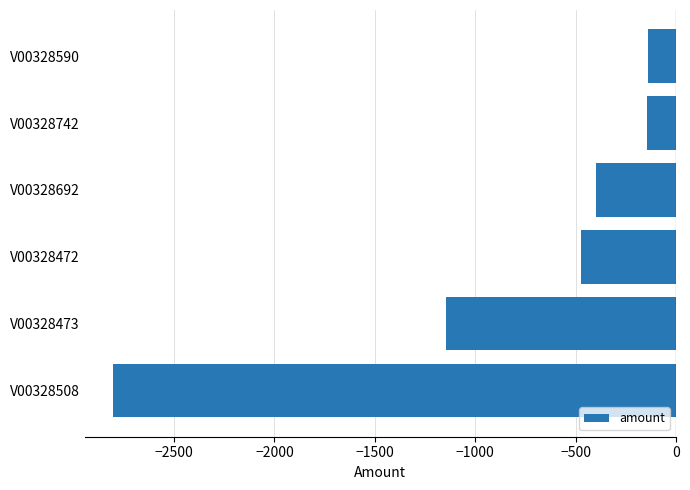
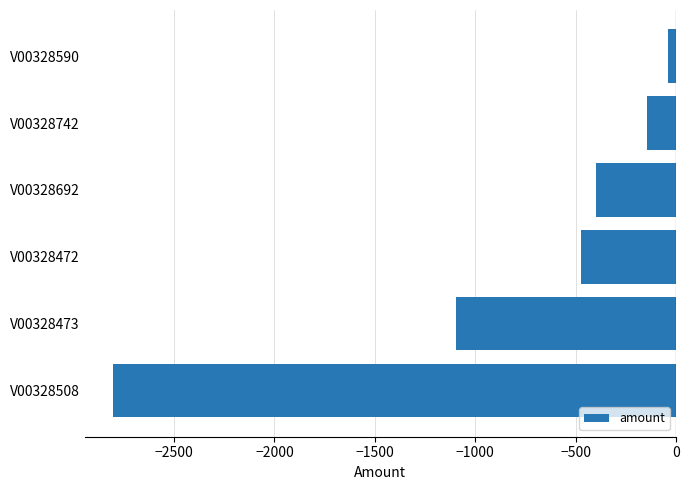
V00328590: -140 -> -40
V00328473: -1150 -> -1090
